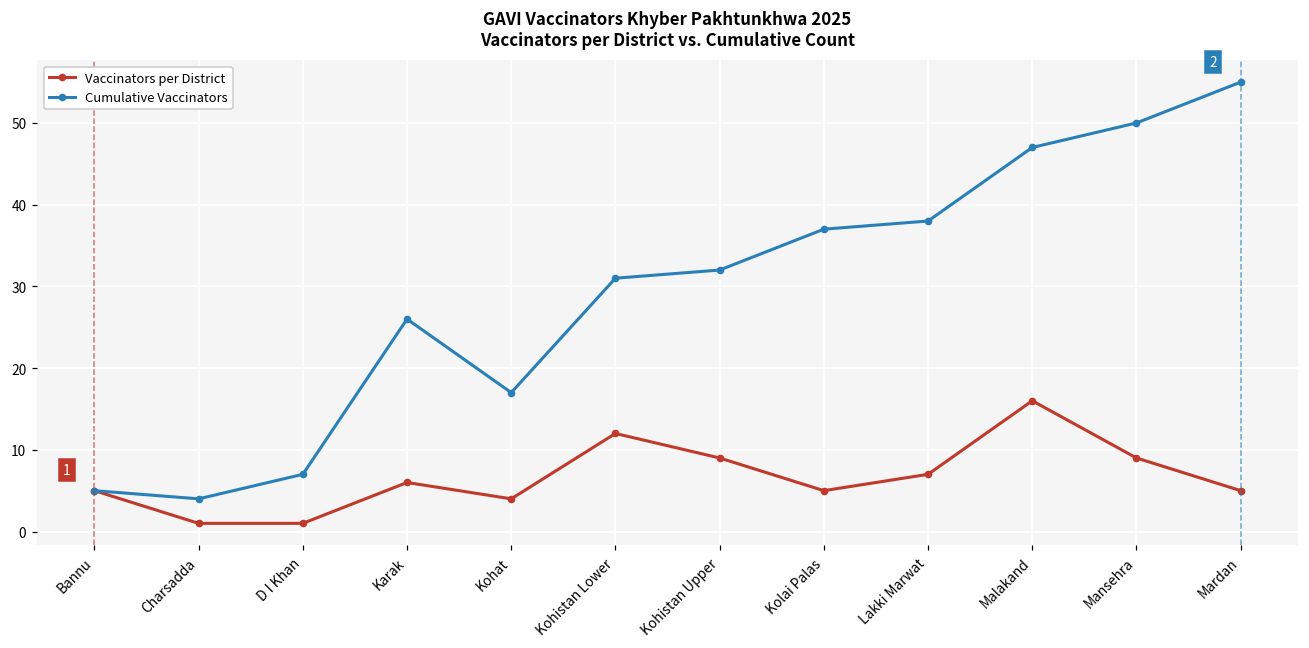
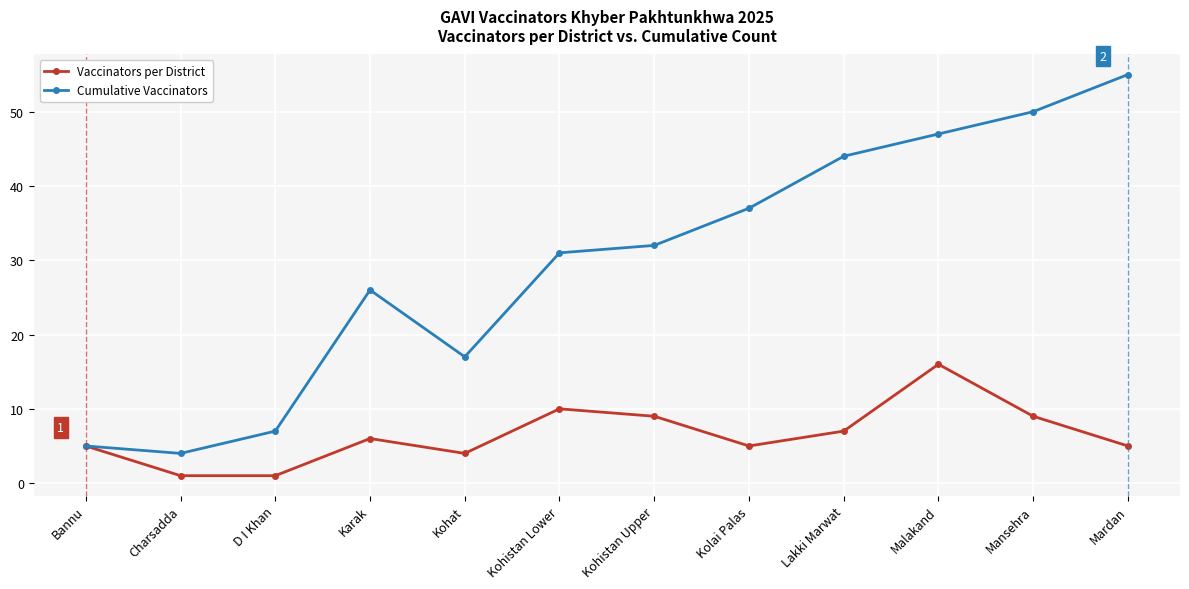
Vaccinators per District, Kohistan Lower: 12 -> 10
Cumulative Vaccinators, Lakki Marwat: 38 -> 44
